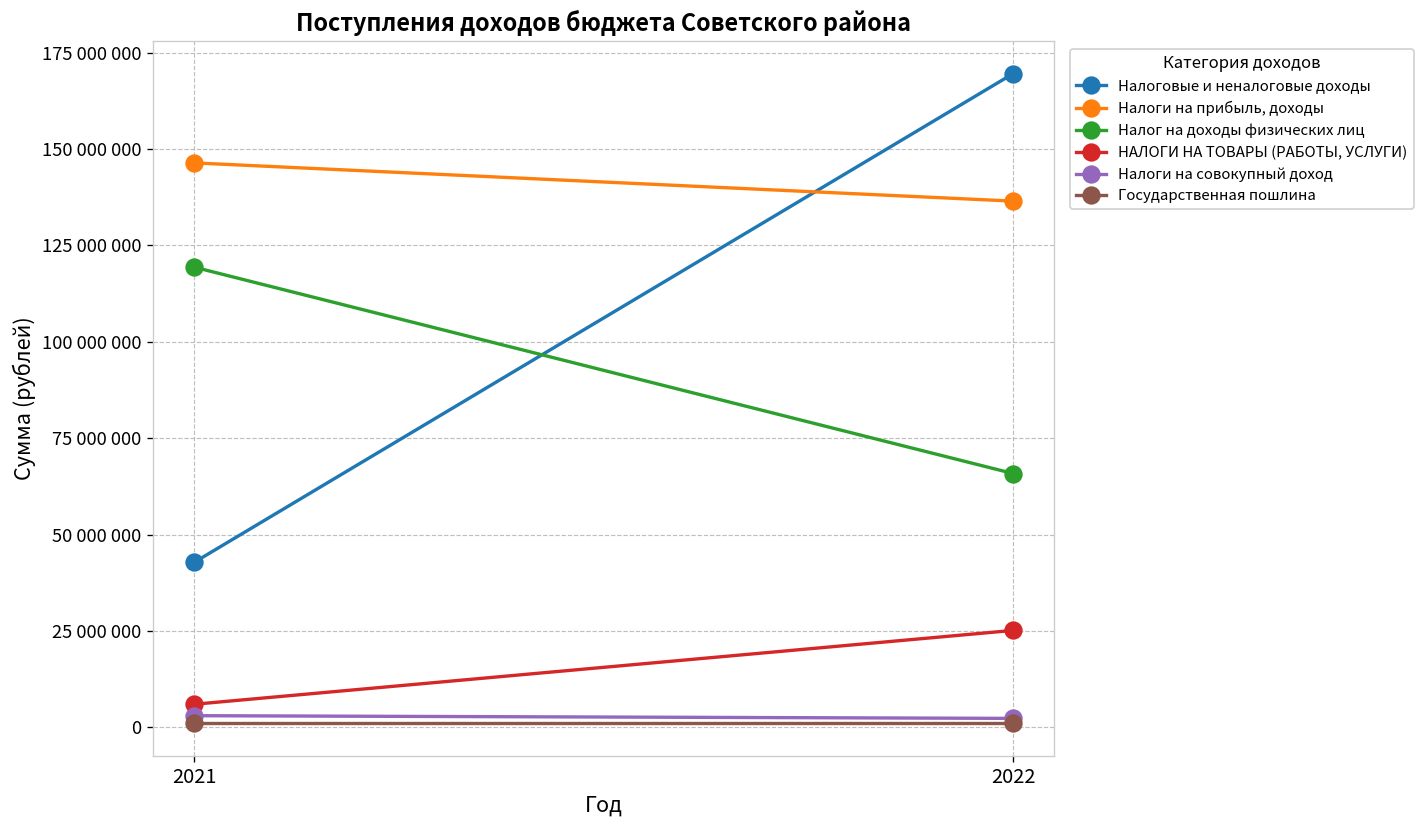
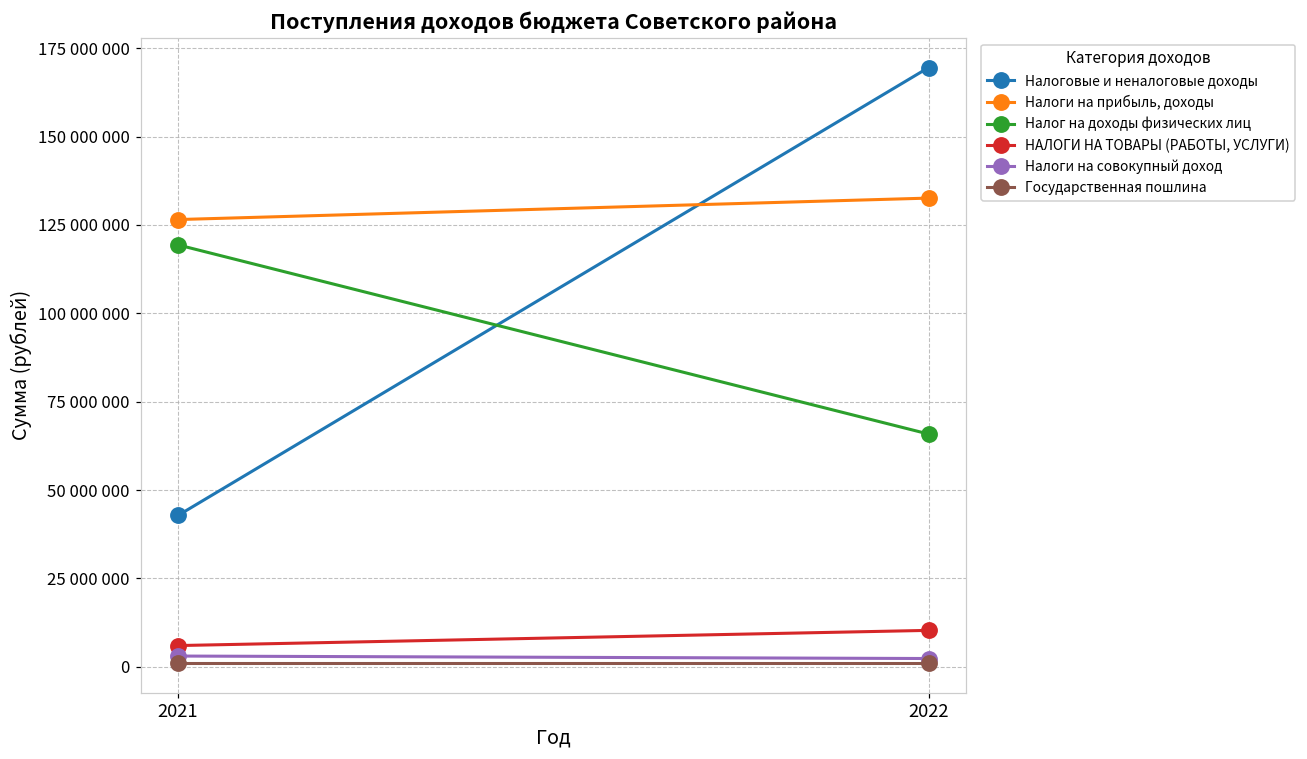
Налоги на прибыль, доходы, 2021: 146000000 -> 127000000
Налоги на прибыль, доходы, 2022: 136000000 -> 133000000
НАЛОГИ НА ТОВАРЫ (РАБОТЫ, УСЛУГИ), 2022: 25000000 -> 10000000
